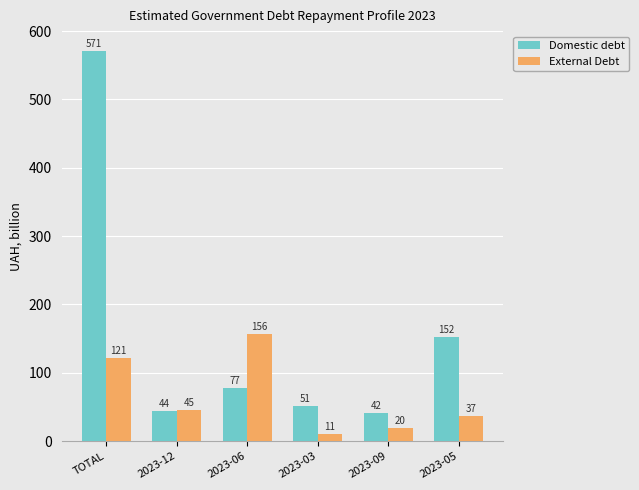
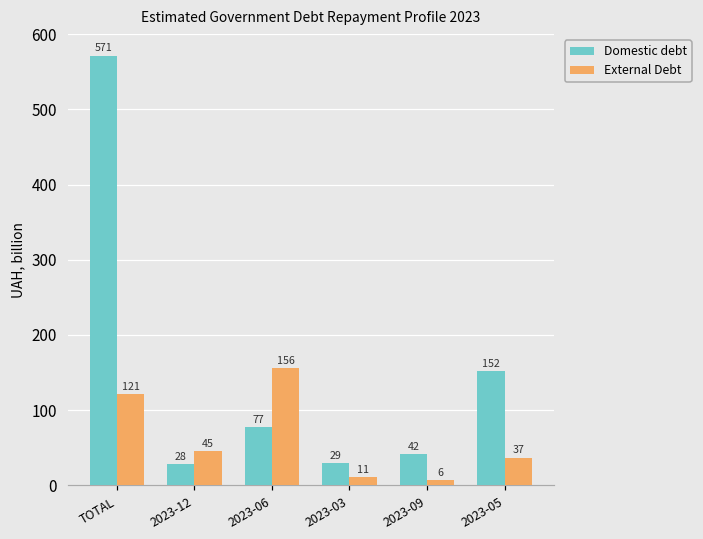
Domestic debt, 2023-12: 44 -> 28
Domestic debt, 2023-03: 51 -> 29
External Debt, 2023-09: 20 -> 6
